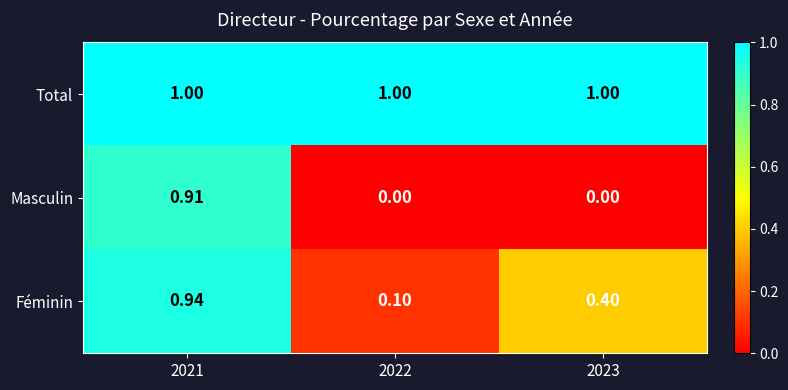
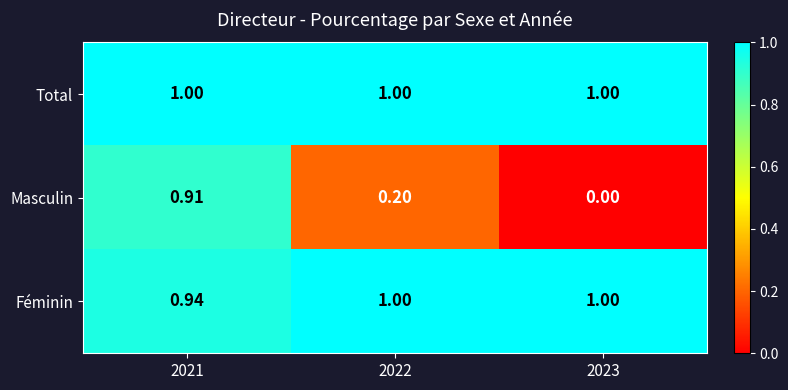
Masculin, 2022: 0.00 -> 0.20
Féminin, 2022: 0.10 -> 1.00
Féminin, 2023: 0.40 -> 1.00
